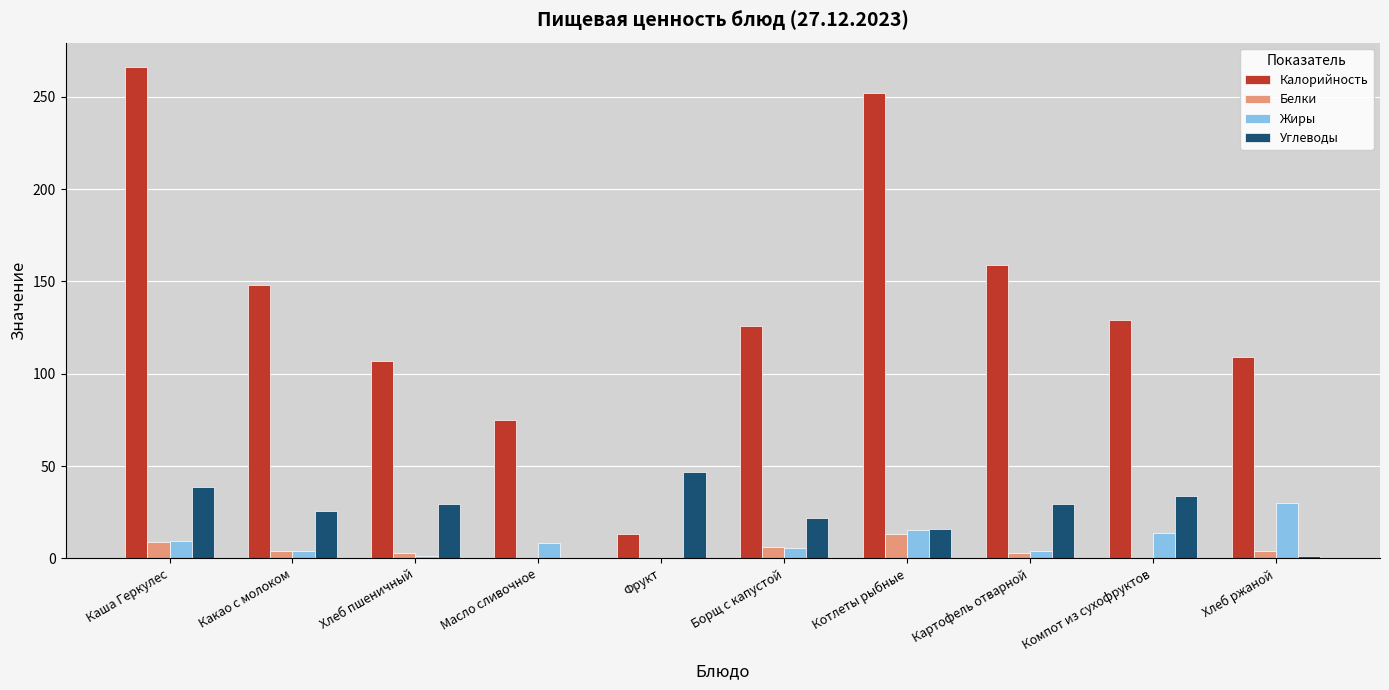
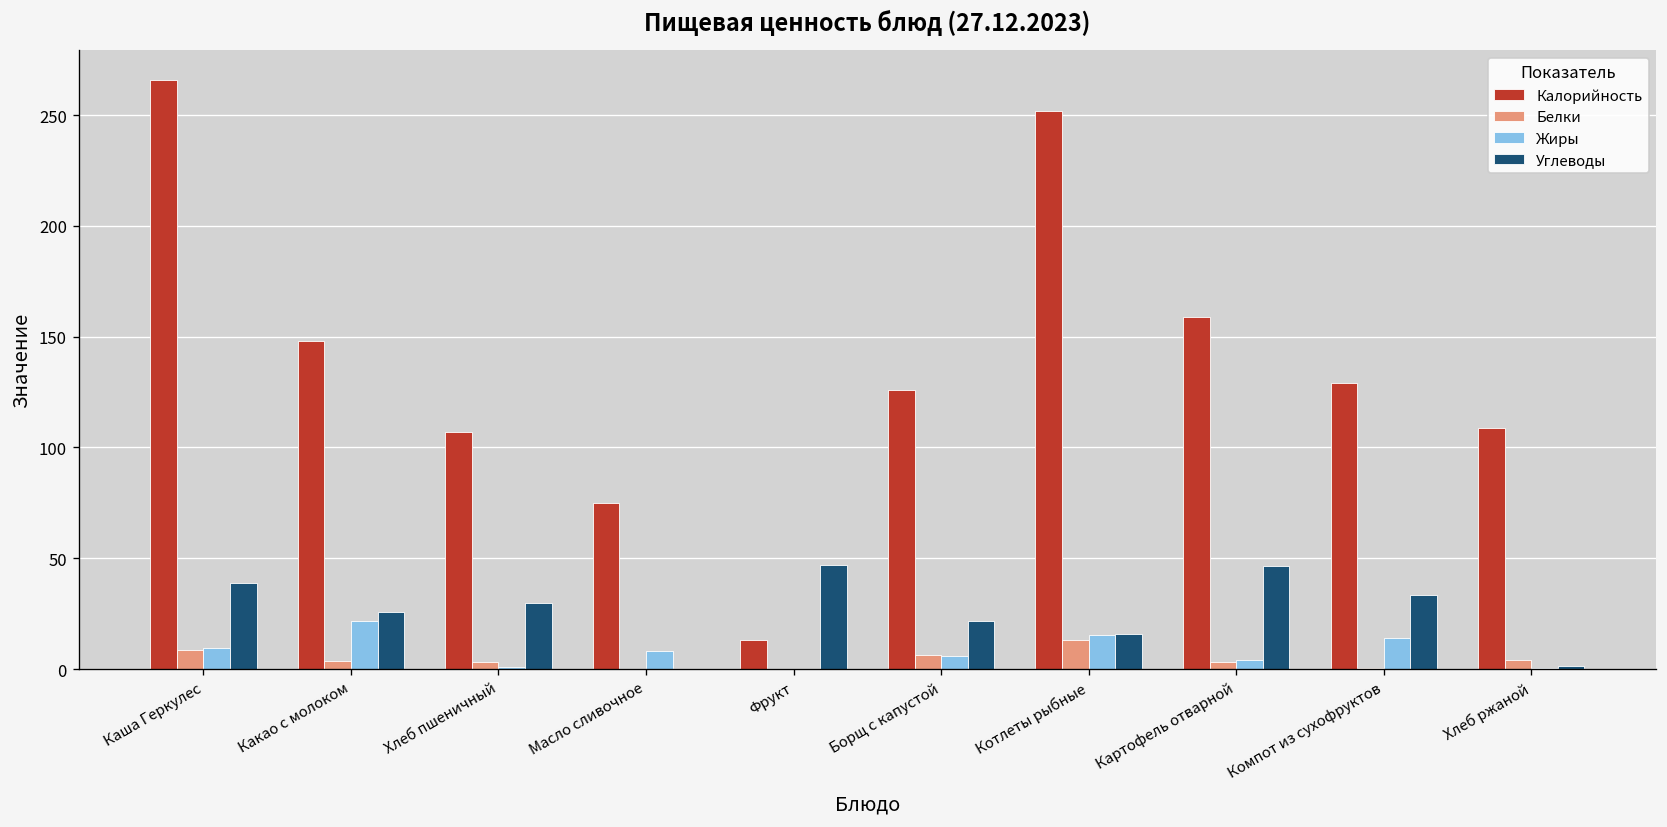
Жиры, Какао с молоком: 4 -> 22
Углеводы, Картофель отварной: 30 -> 46
Жиры, Хлеб ржаной: 30 -> 1
